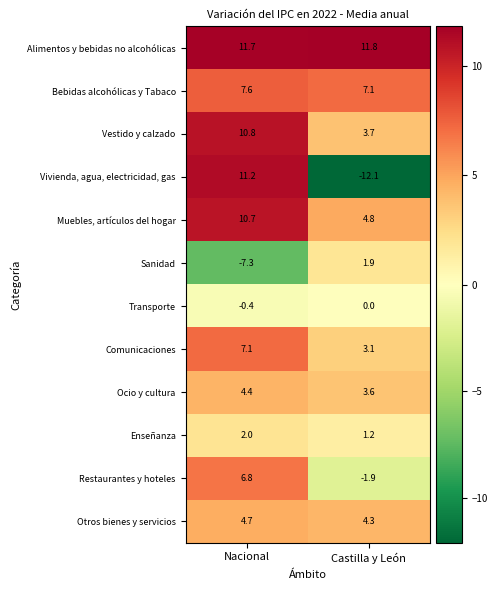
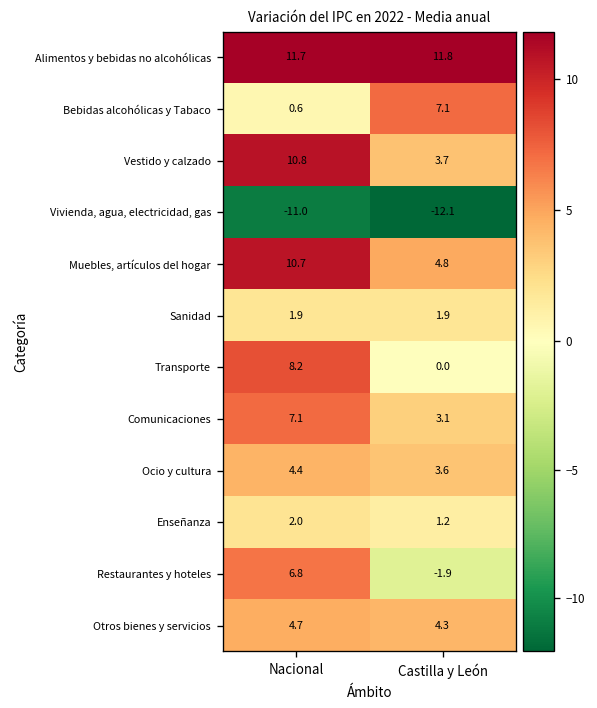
Bebidas alcohólicas y Tabaco, Nacional: 7.6 -> 0.6
Vivienda, agua, electricidad, gas, Nacional: 11.2 -> -11.0
Sanidad, Nacional: -7.3 -> 1.9
Transporte, Nacional: -0.4 -> 8.2
